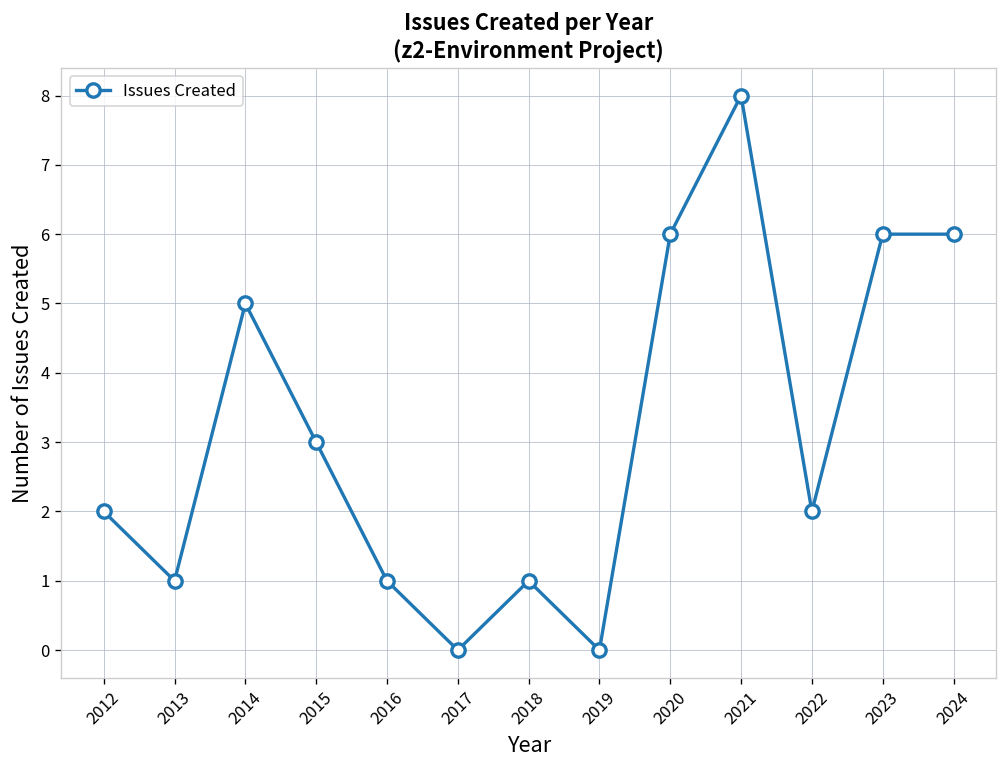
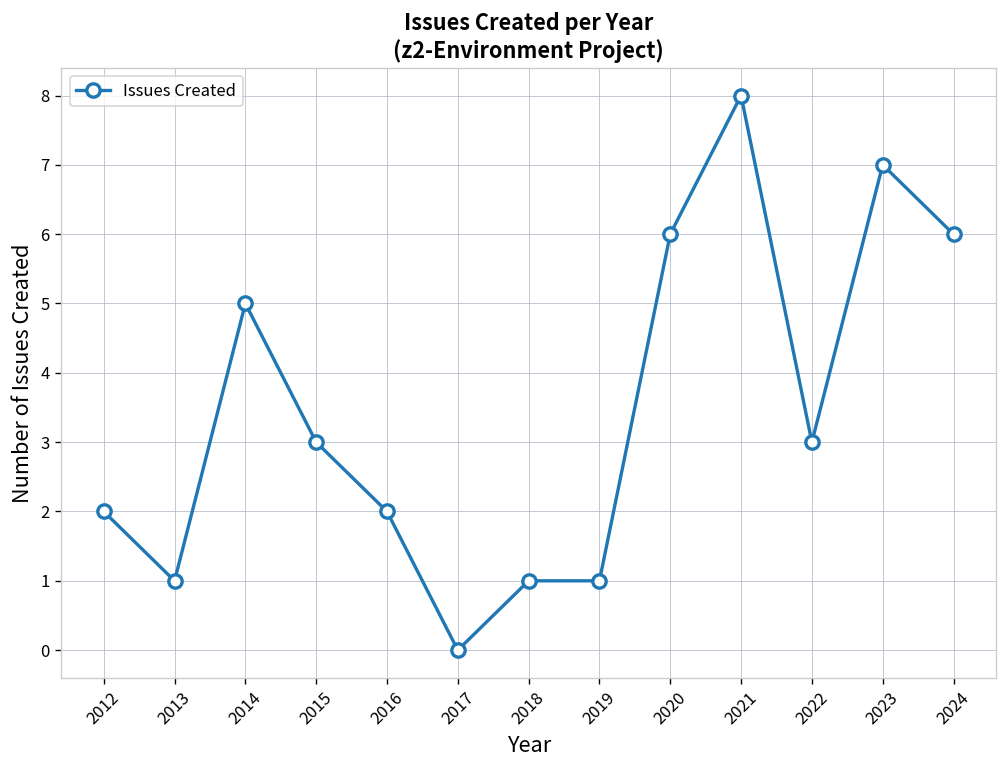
2016: 1 -> 2
2019: 0 -> 1
2022: 2 -> 3
2023: 6 -> 7
